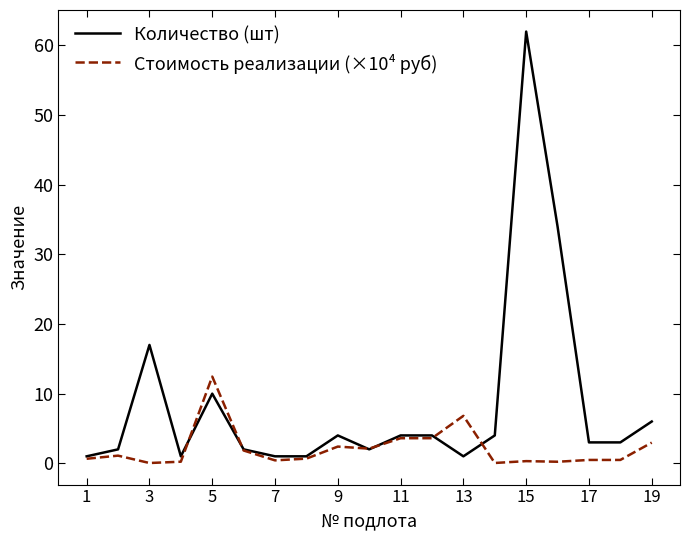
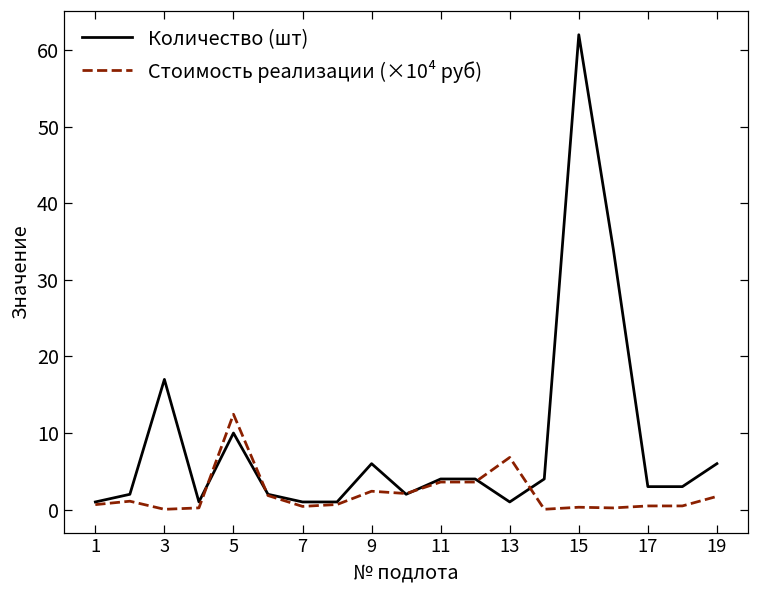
Количество (шт), 9: 4 -> 6
Стоимость реализации (×10⁴ руб), 19: 3 -> 2
